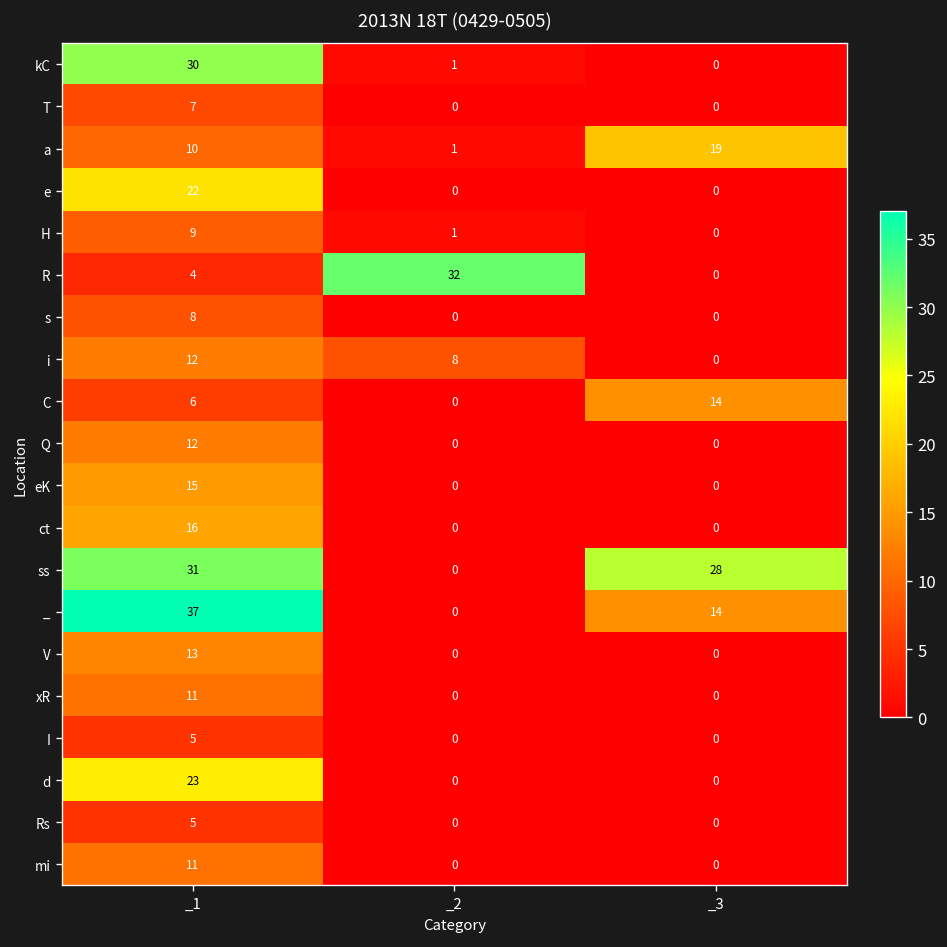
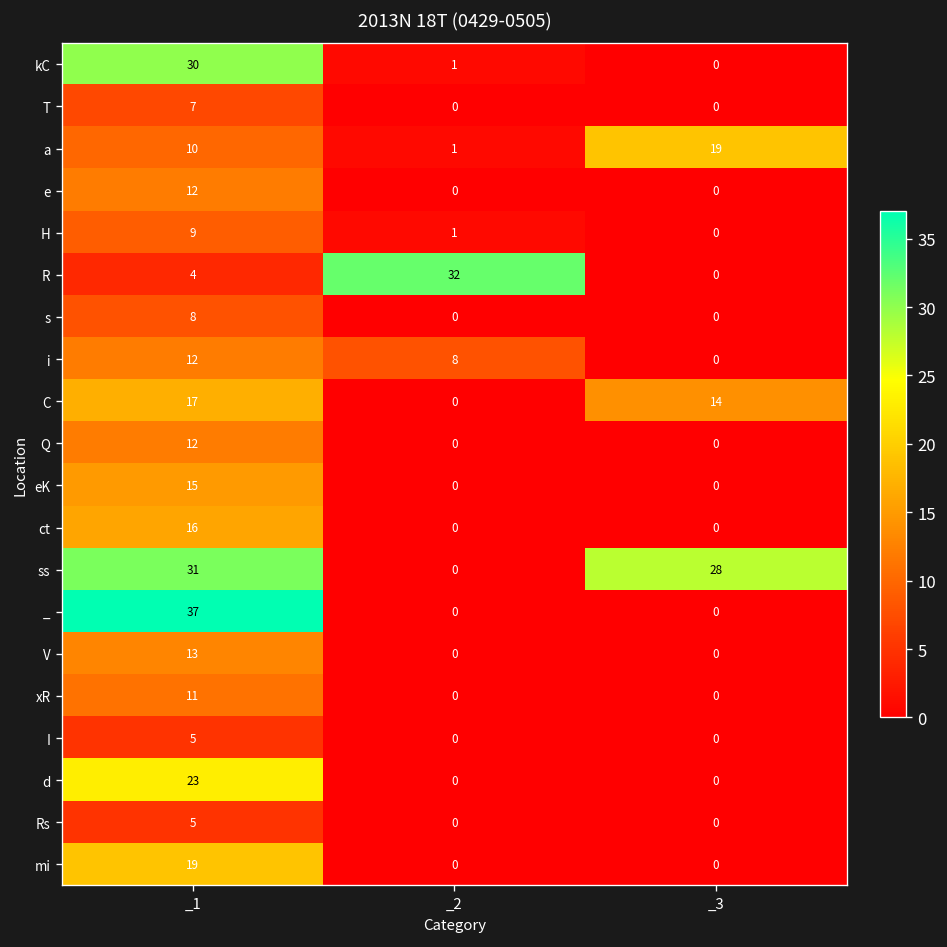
e, _1: 22 -> 12
C, _1: 6 -> 17
_, _3: 14 -> 0
mi, _1: 11 -> 19
